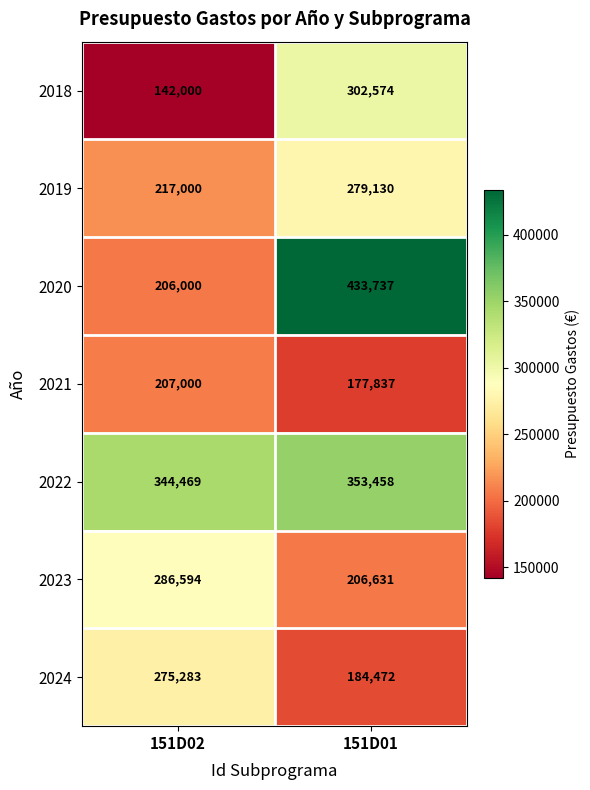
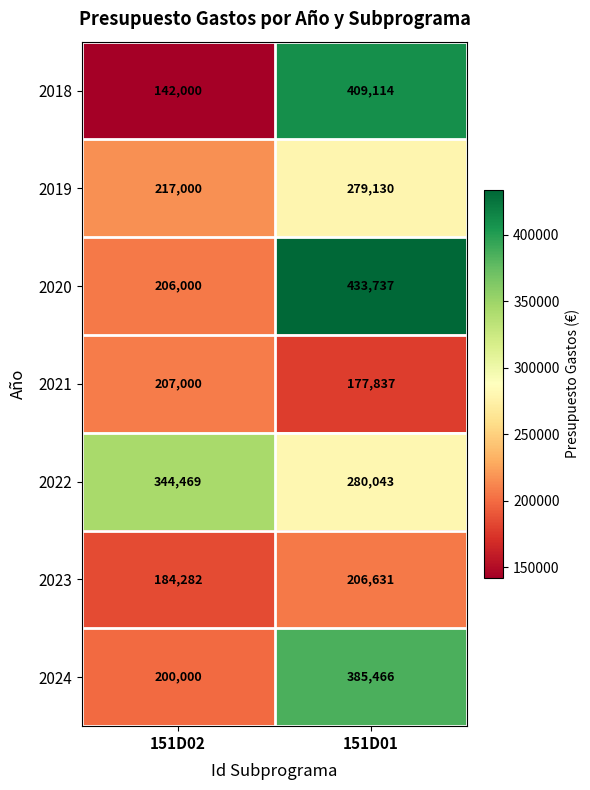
2018, 151D01: 302,574 -> 409,114
2022, 151D01: 353,458 -> 280,043
2023, 151D02: 286,594 -> 184,282
2024, 151D02: 275,283 -> 200,000
2024, 151D01: 184,472 -> 385,466
